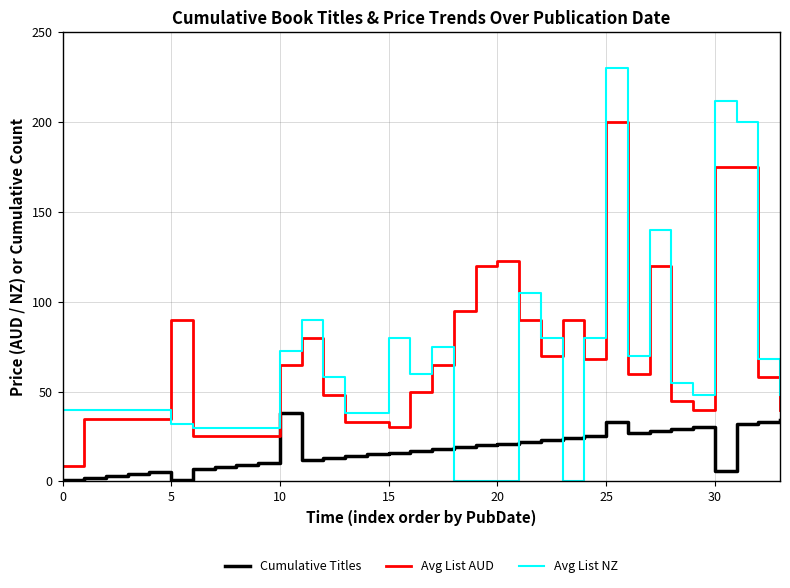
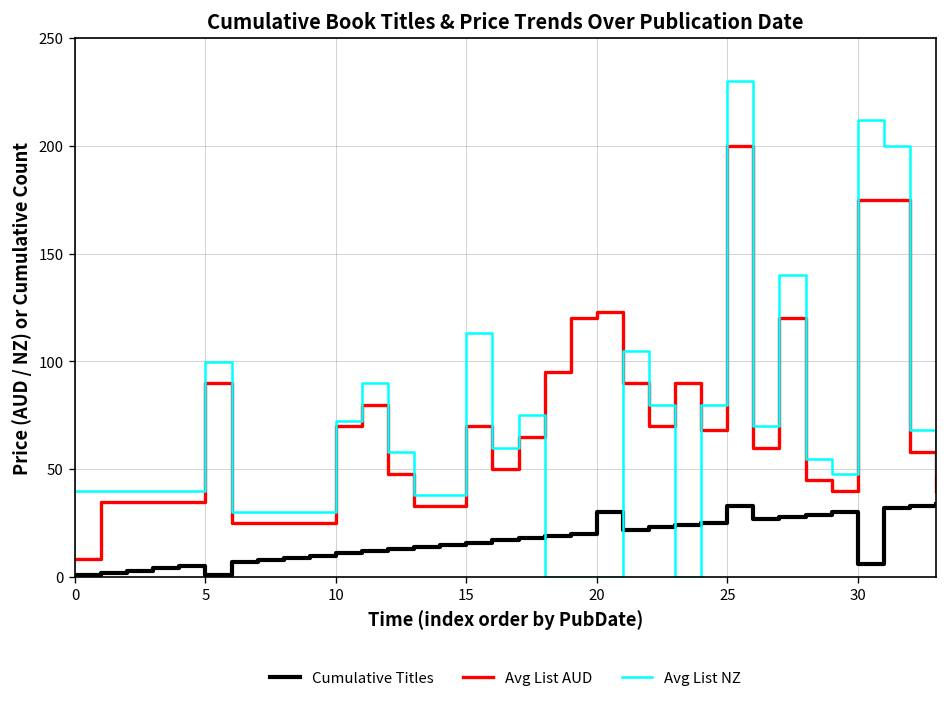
Avg List NZ, 5: 32 -> 100
Cumulative Titles, 10: 38 -> 11
Avg List AUD, 10: 65 -> 70
Avg List AUD, 15: 30 -> 70
Avg List NZ, 15: 80 -> 113
Cumulative Titles, 20: 21 -> 30
